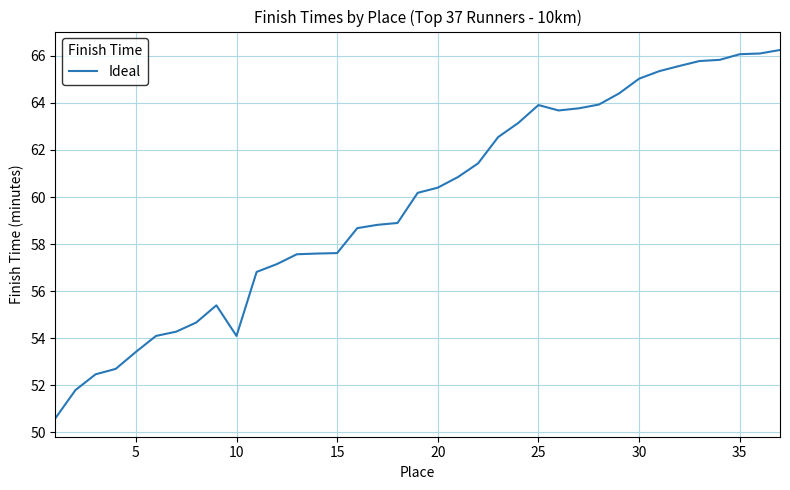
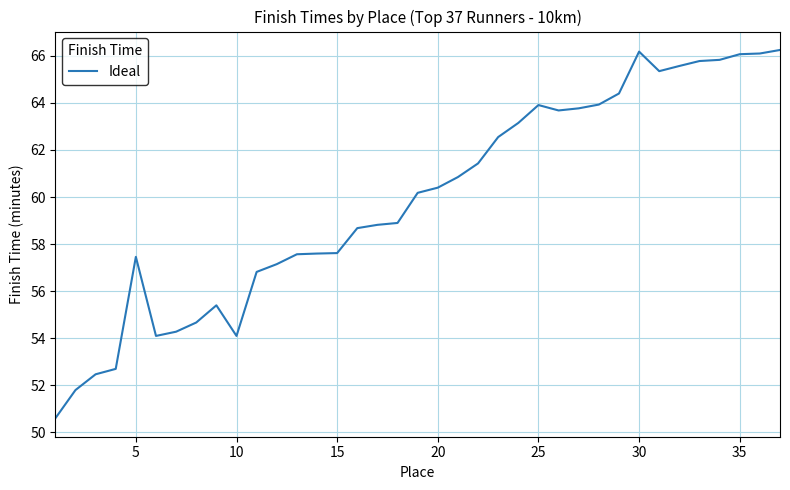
5: 53.4 -> 57.5
30: 65.0 -> 66.2
